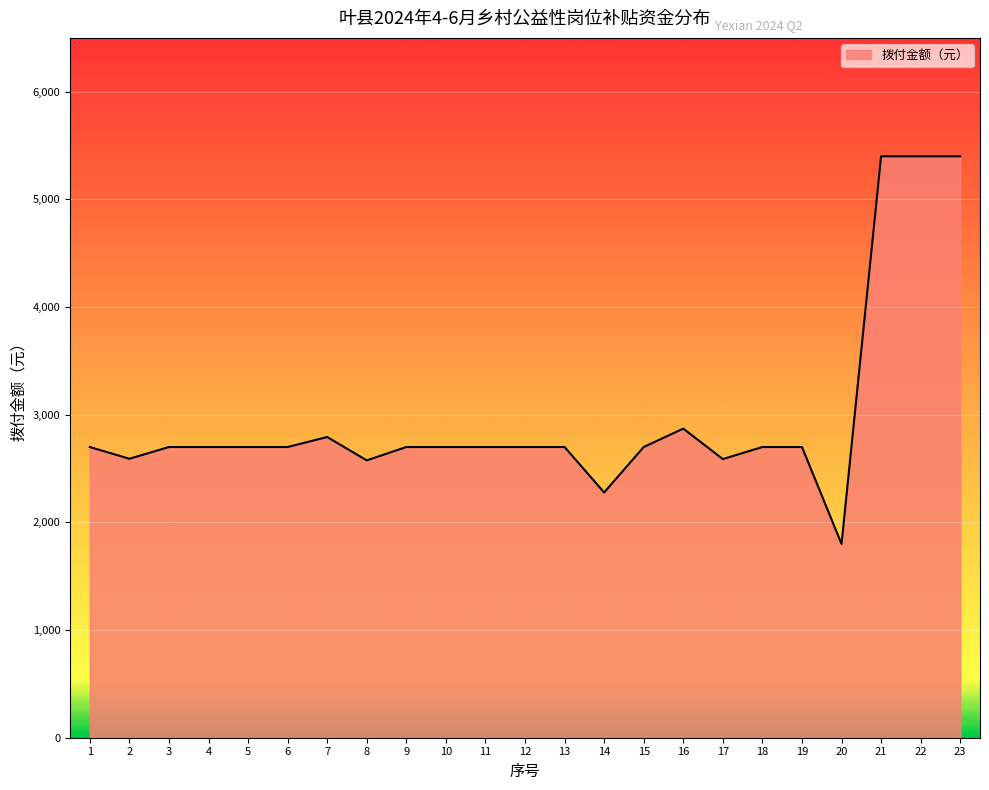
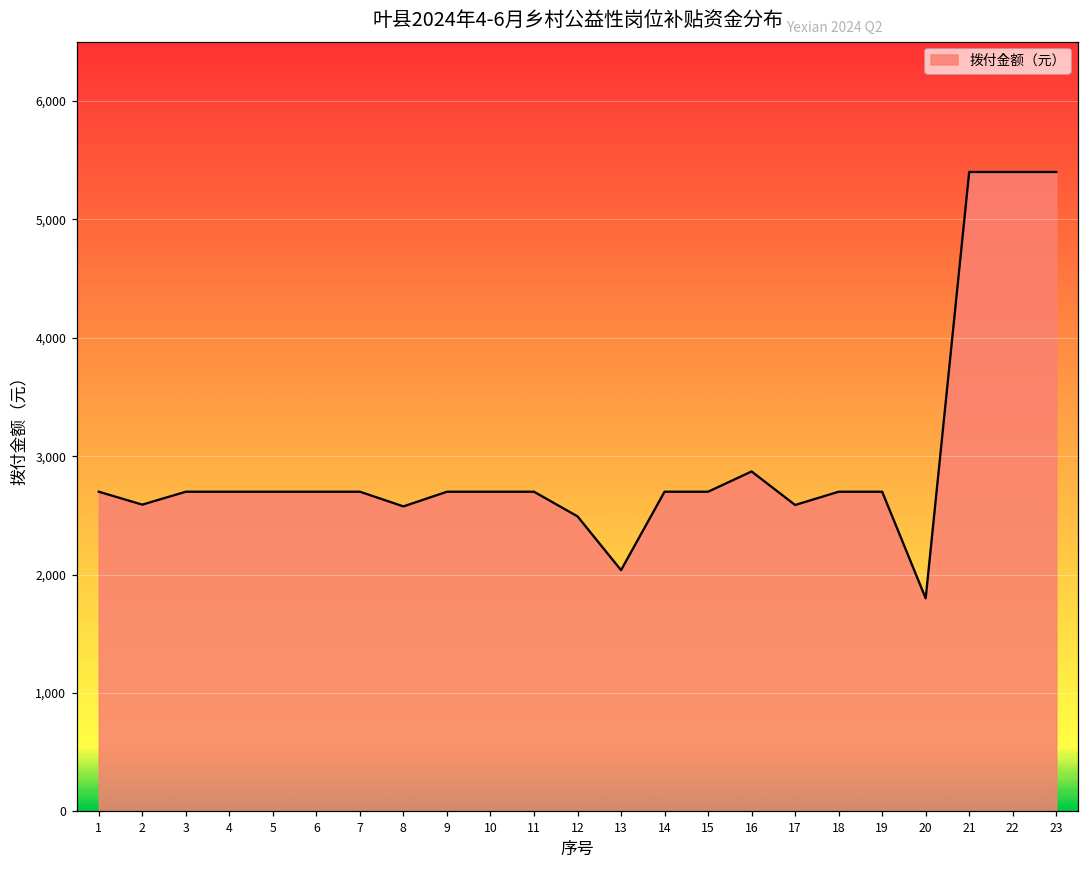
7: 2,790 -> 2,700
12: 2,700 -> 2,490
13: 2,700 -> 2,040
14: 2,280 -> 2,700
